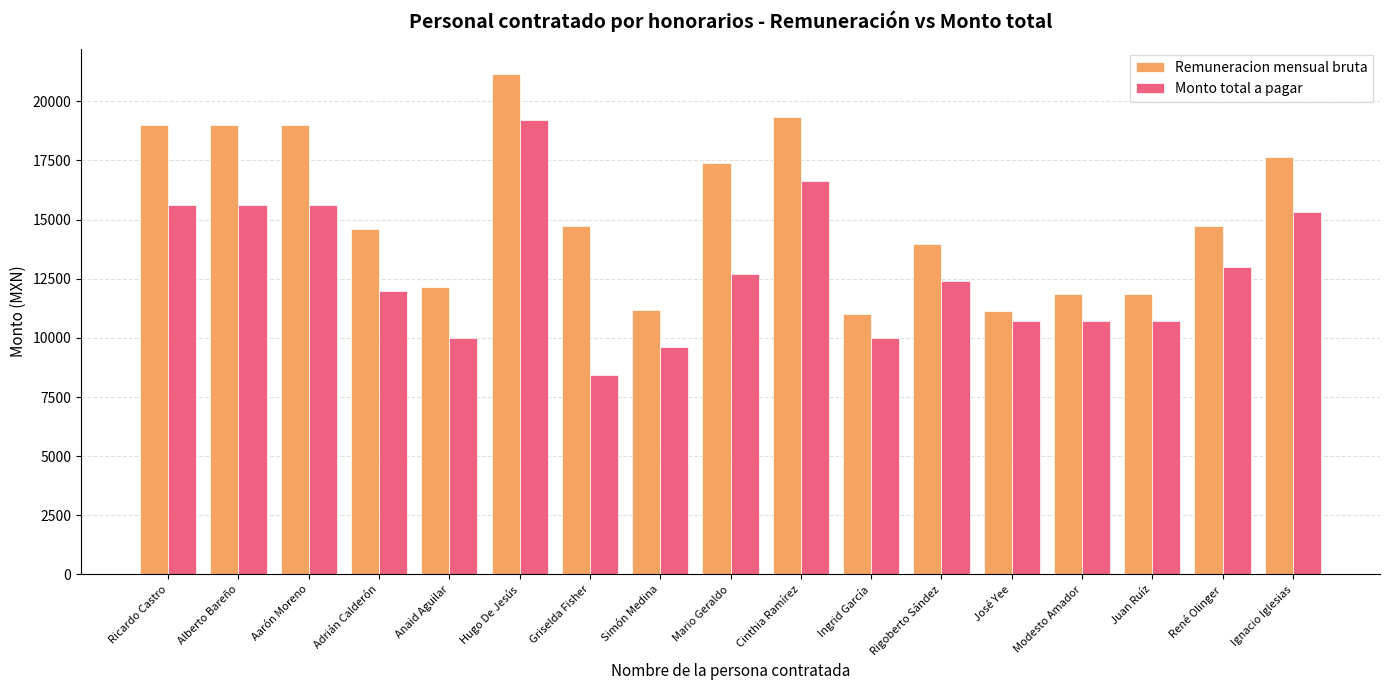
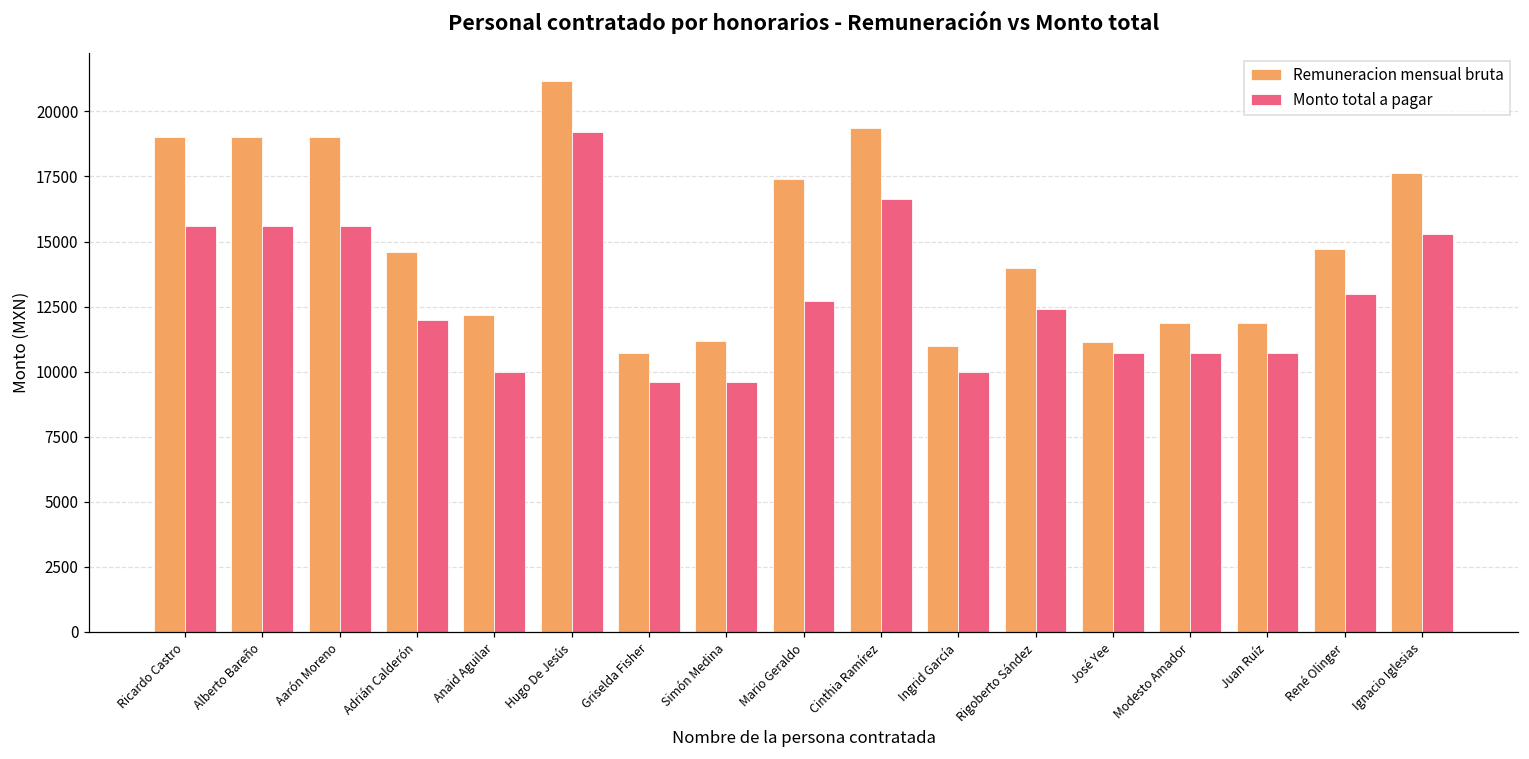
Remuneracion mensual bruta, Griselda Fisher: 14700 -> 10700
Monto total a pagar, Griselda Fisher: 8400 -> 9600
